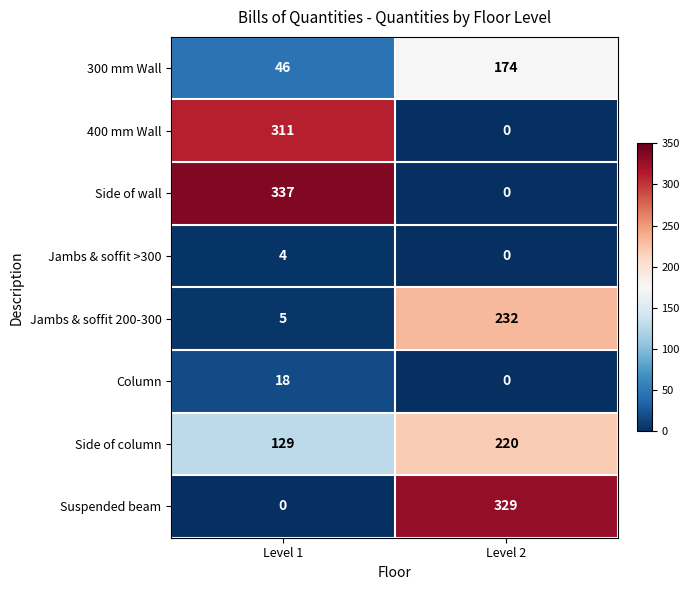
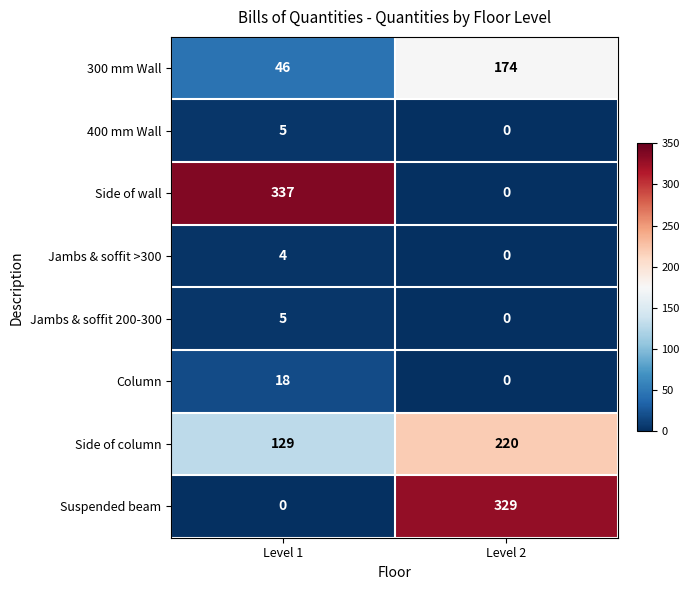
400 mm Wall, Level 1: 311 -> 5
Jambs & soffit 200-300, Level 2: 232 -> 0
